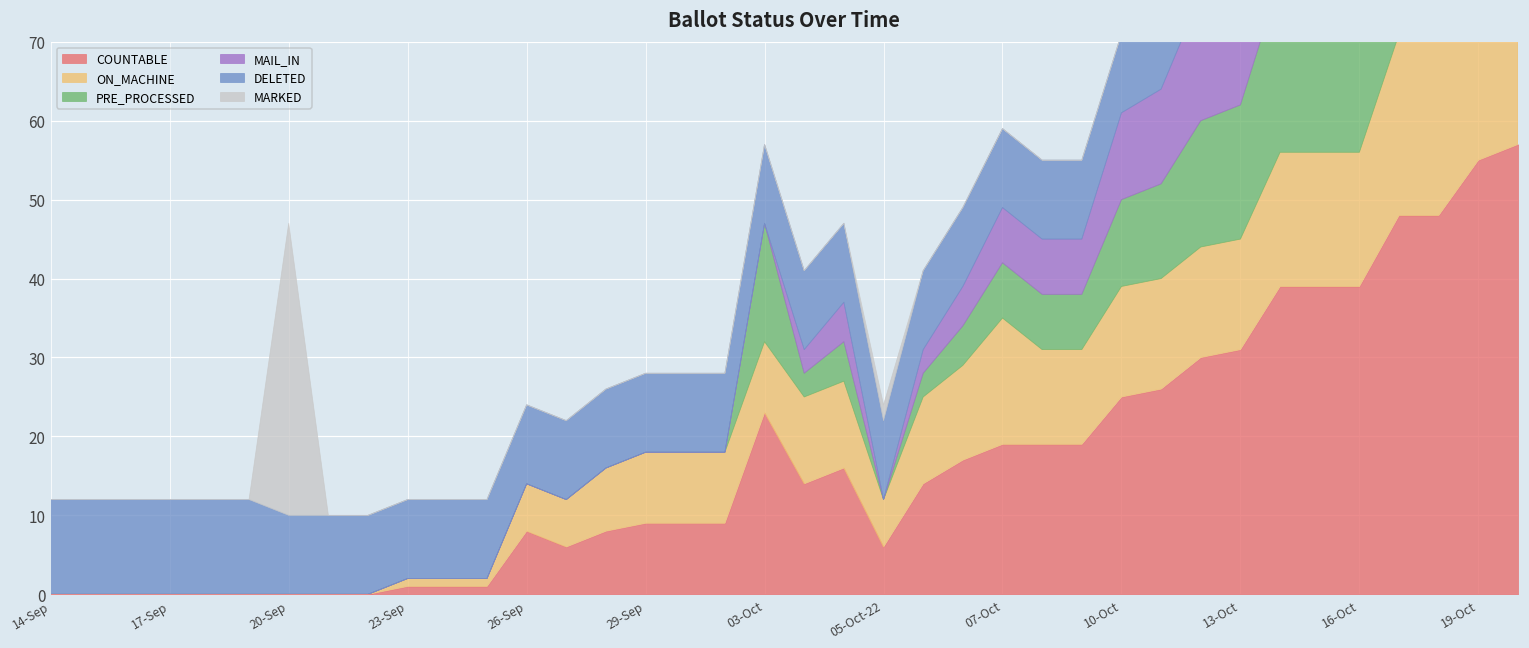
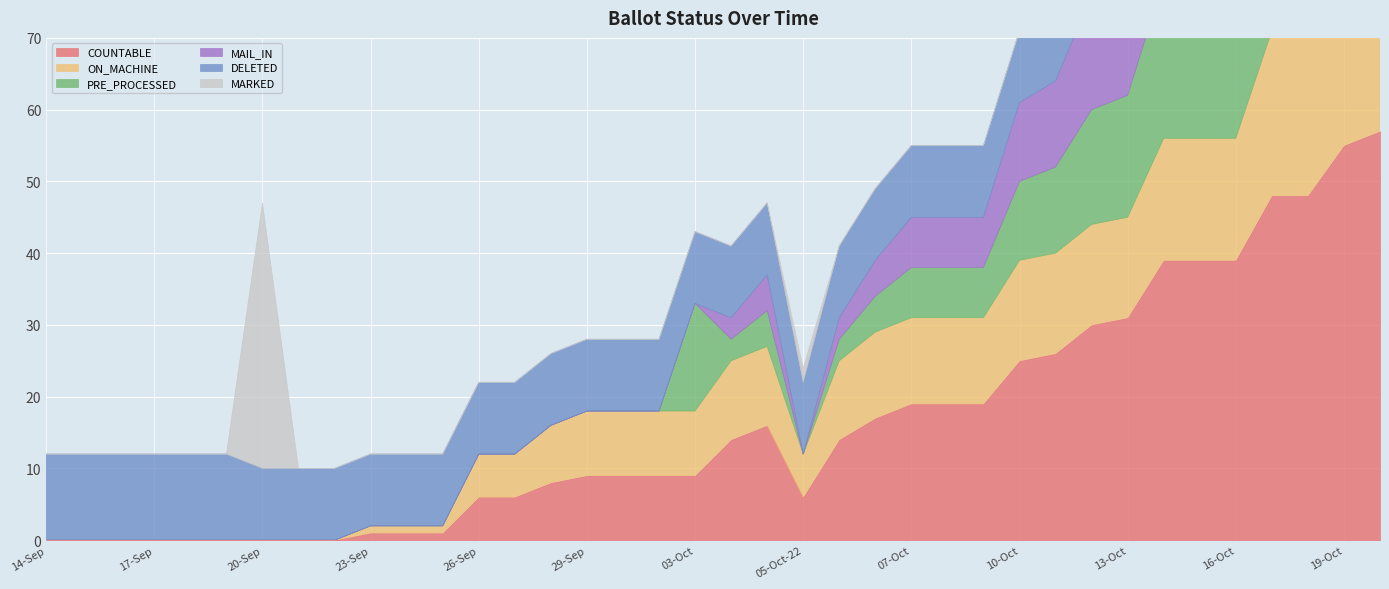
COUNTABLE, 26-Sep: 8 -> 6
COUNTABLE, 03-Oct: 23 -> 9
ON_MACHINE, 07-Oct: 16 -> 12
